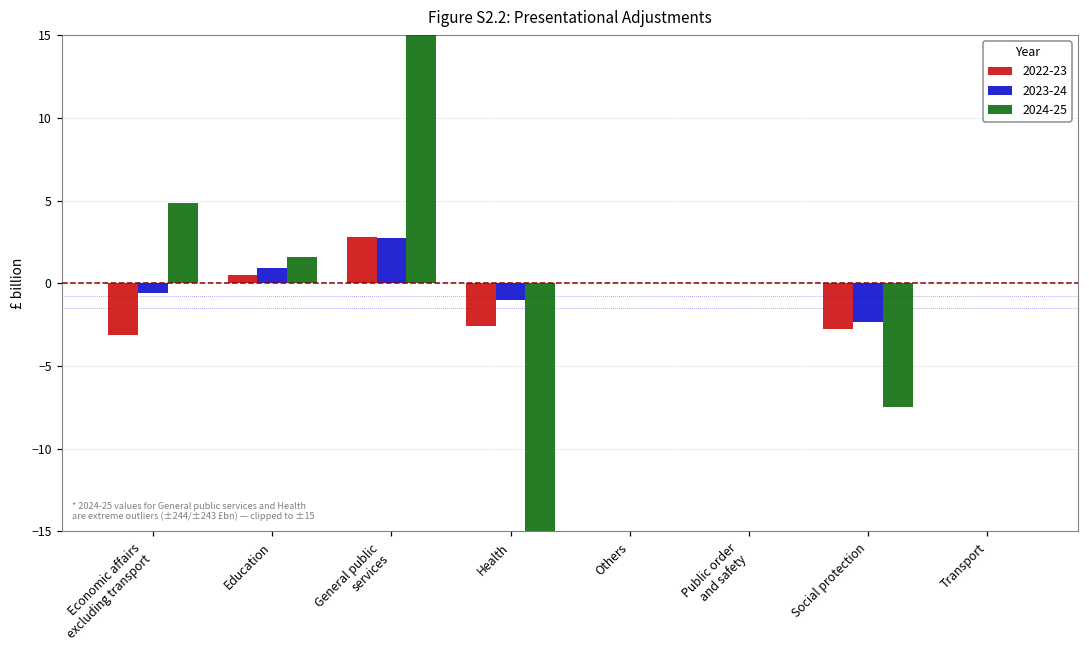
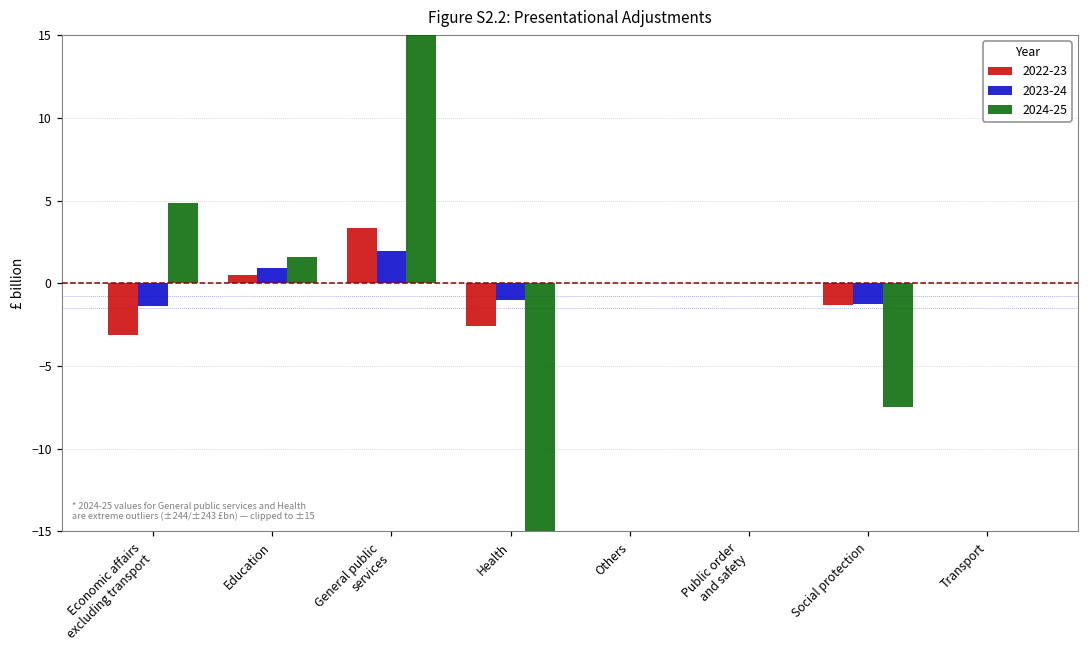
2023-24, Economic affairs excluding transport: -0.6 -> -1.4
2022-23, General public services: 2.8 -> 3.3
2023-24, General public services: 2.7 -> 1.9
2022-23, Social protection: -2.7 -> -1.3
2023-24, Social protection: -2.3 -> -1.2
